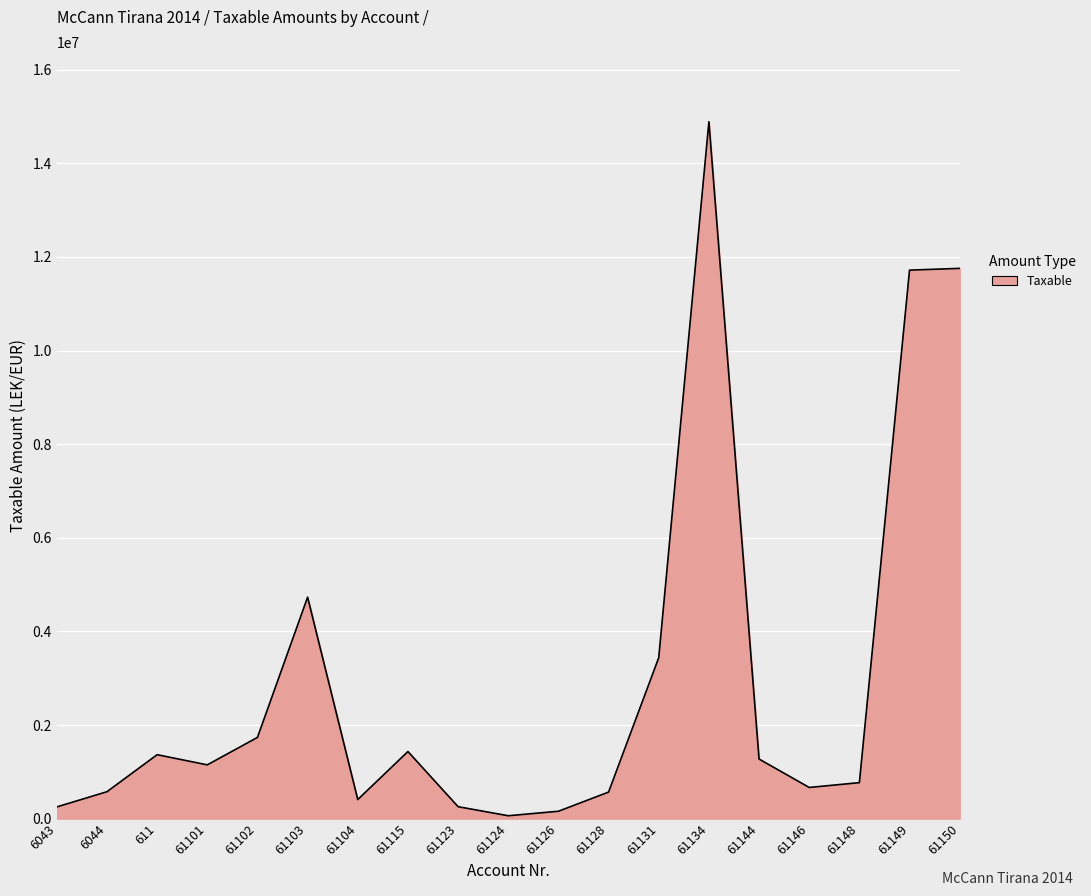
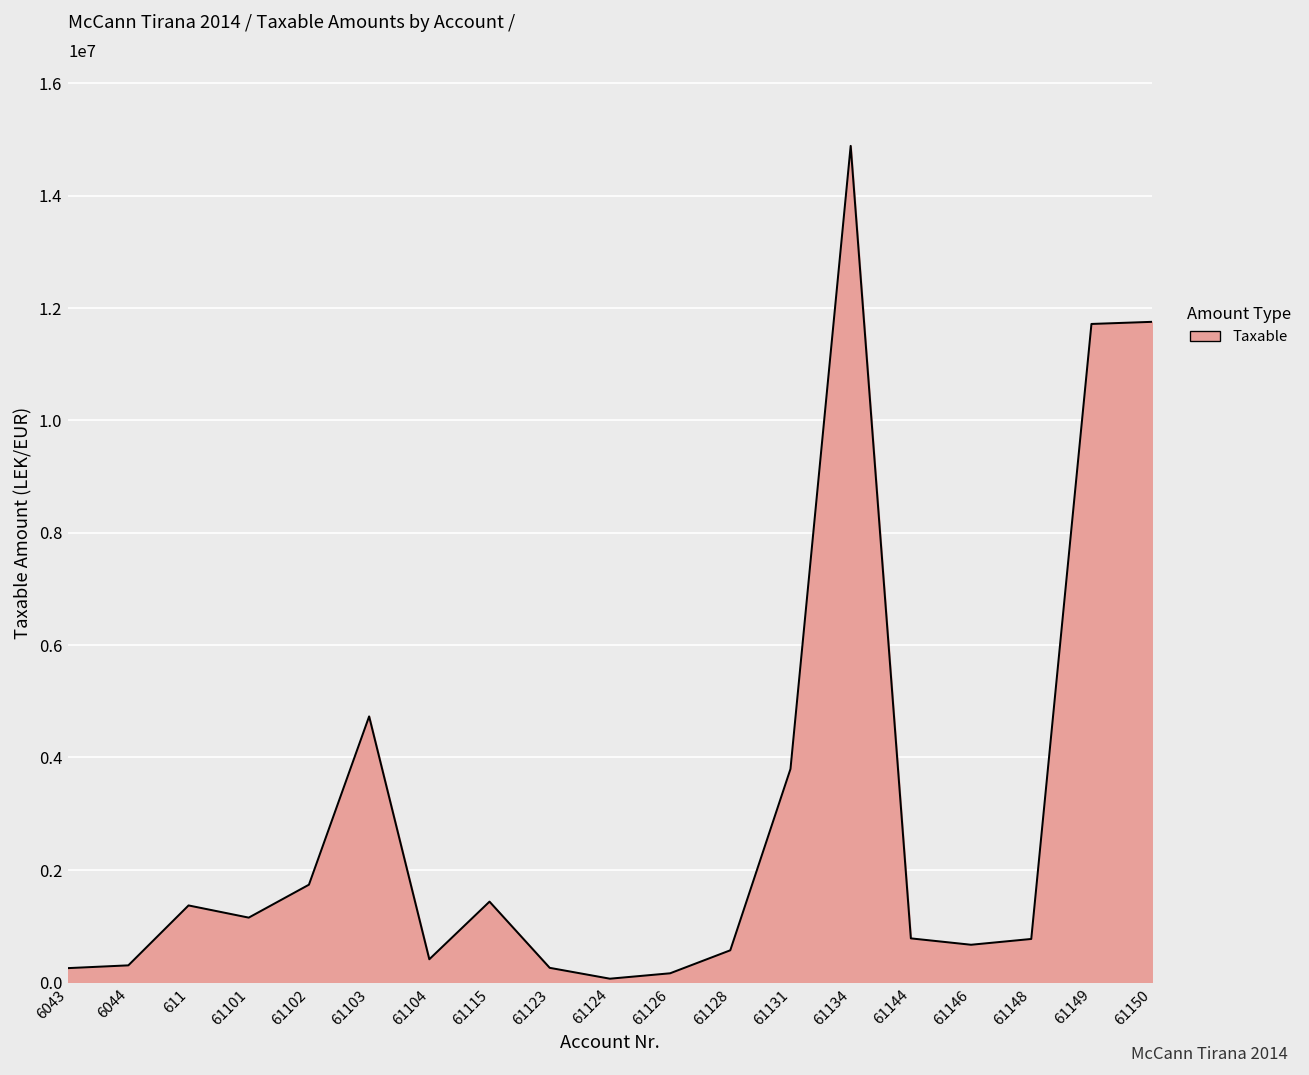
6044: 600000 -> 300000
61131: 3400000 -> 3800000
61144: 1300000 -> 800000
